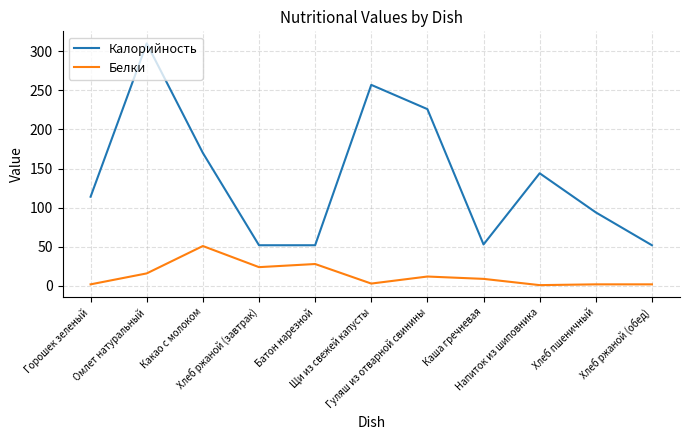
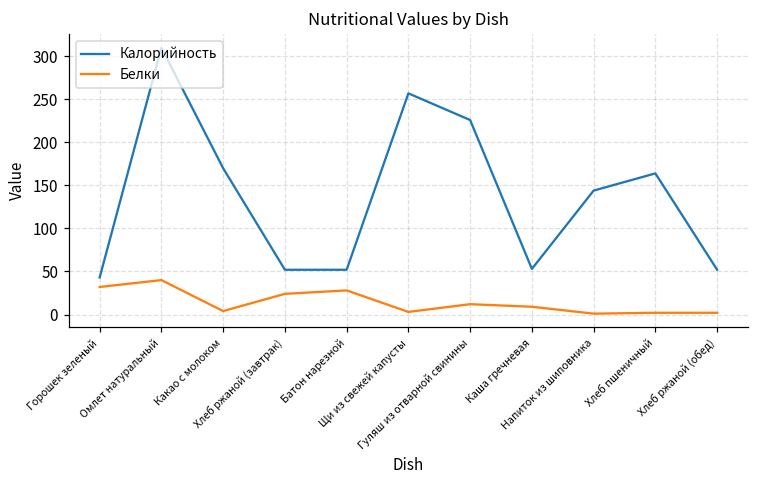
Калорийность, Горошек зеленый: 110 -> 40
Белки, Горошек зеленый: 0 -> 30
Белки, Омлет натуральный: 20 -> 40
Белки, Какао с молоком: 50 -> 0
Калорийность, Хлеб пшеничный: 90 -> 160
